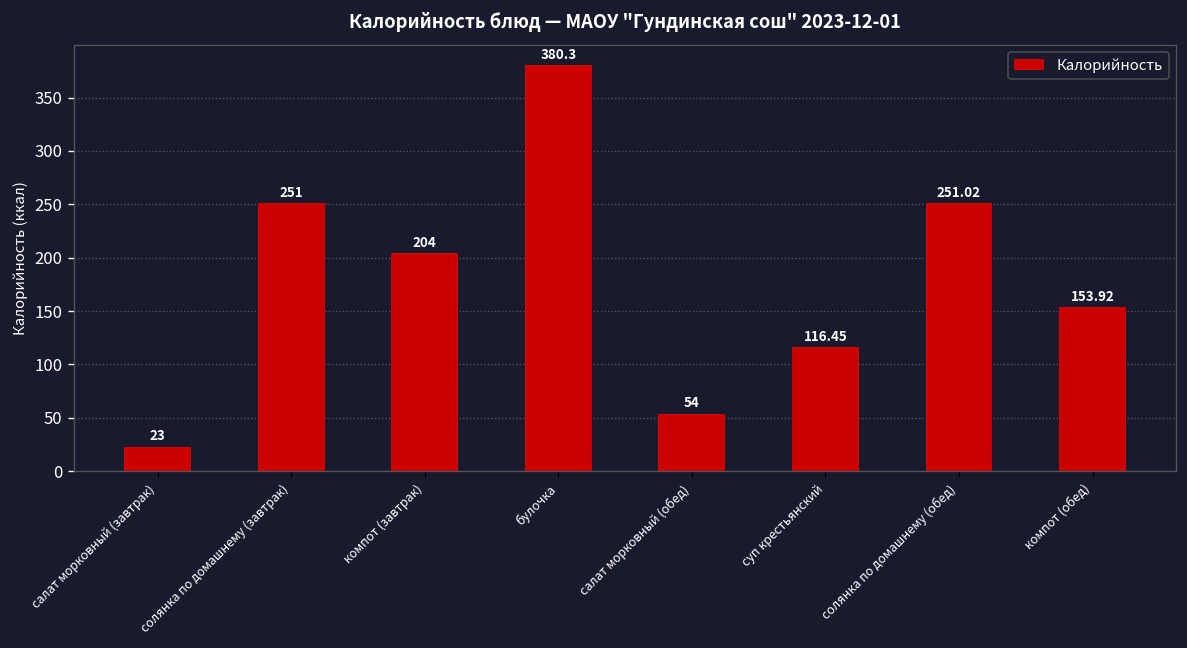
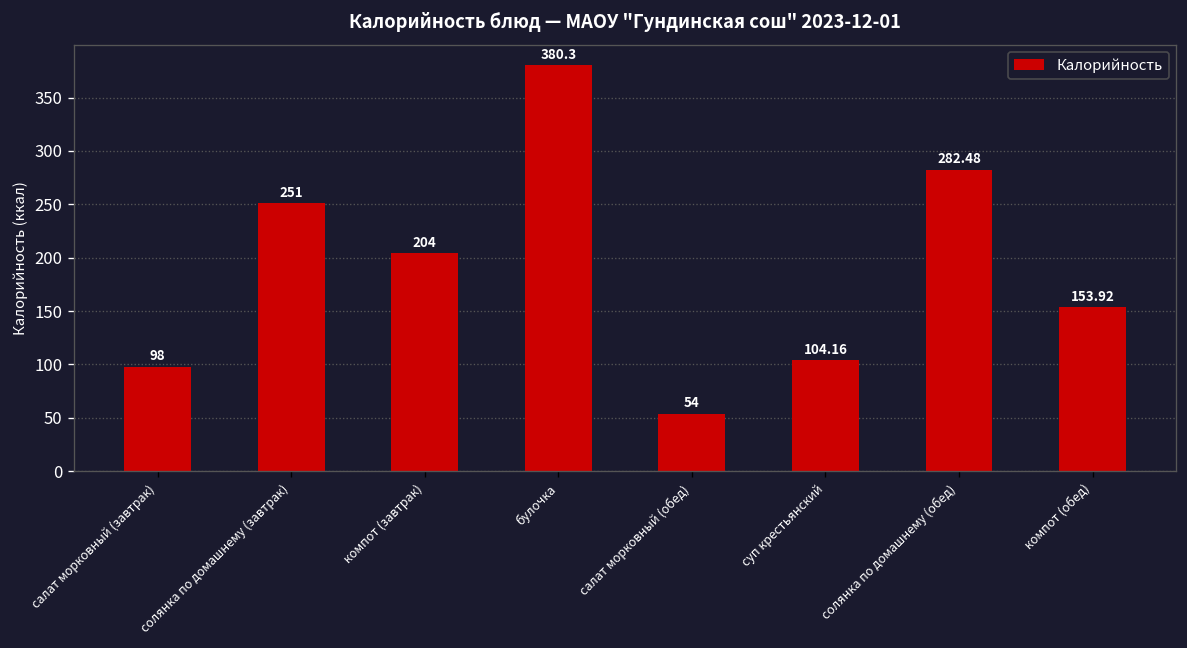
салат морковный (завтрак): 23 -> 98
суп крестьянский: 116.45 -> 104.16
солянка по домашнему (обед): 251.02 -> 282.48
